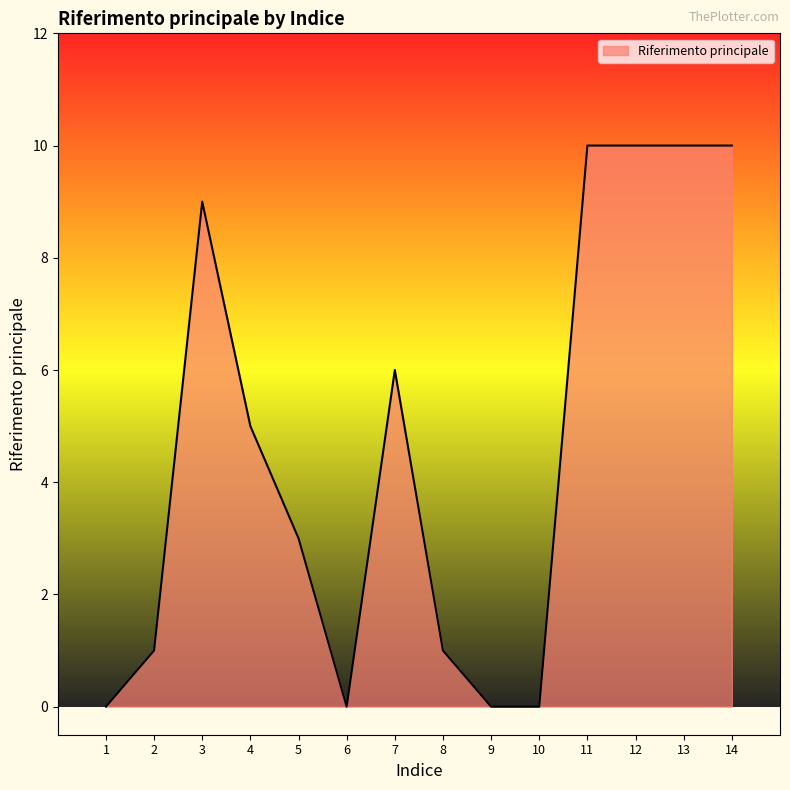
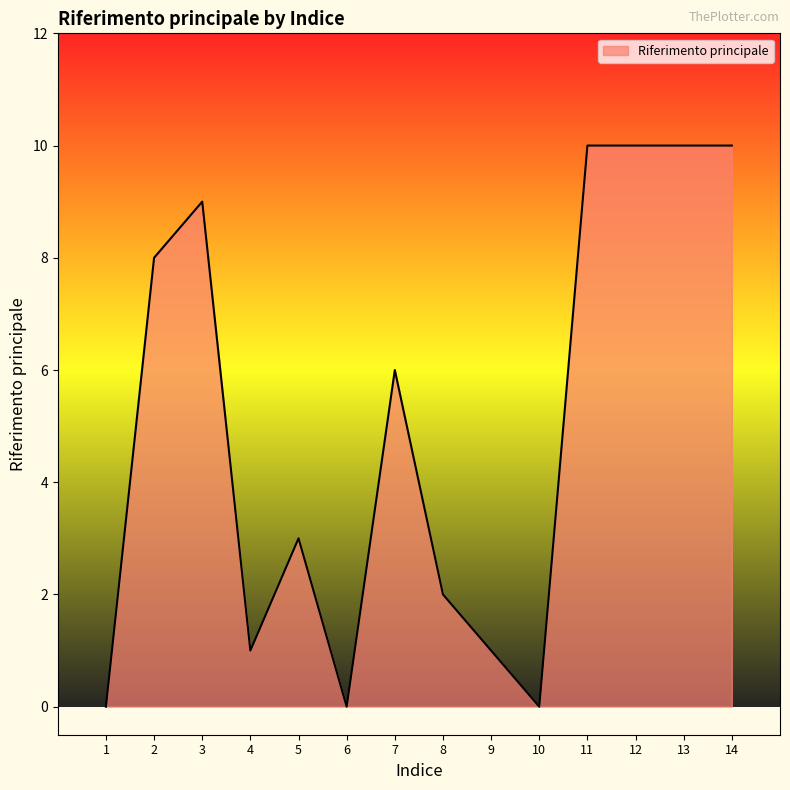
2: 1 -> 8
4: 5 -> 1
8: 1 -> 2
9: 0 -> 1
